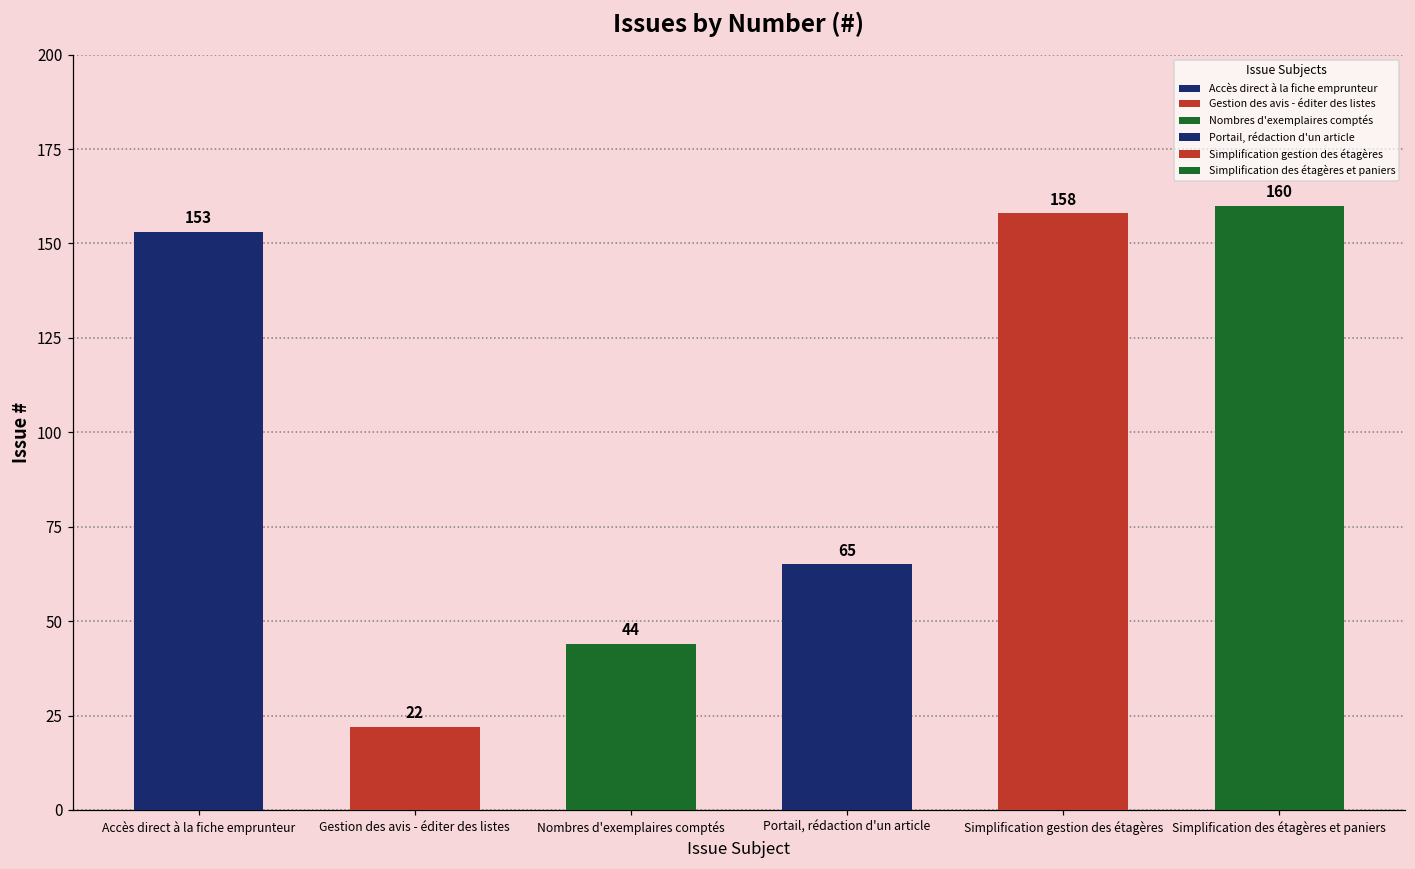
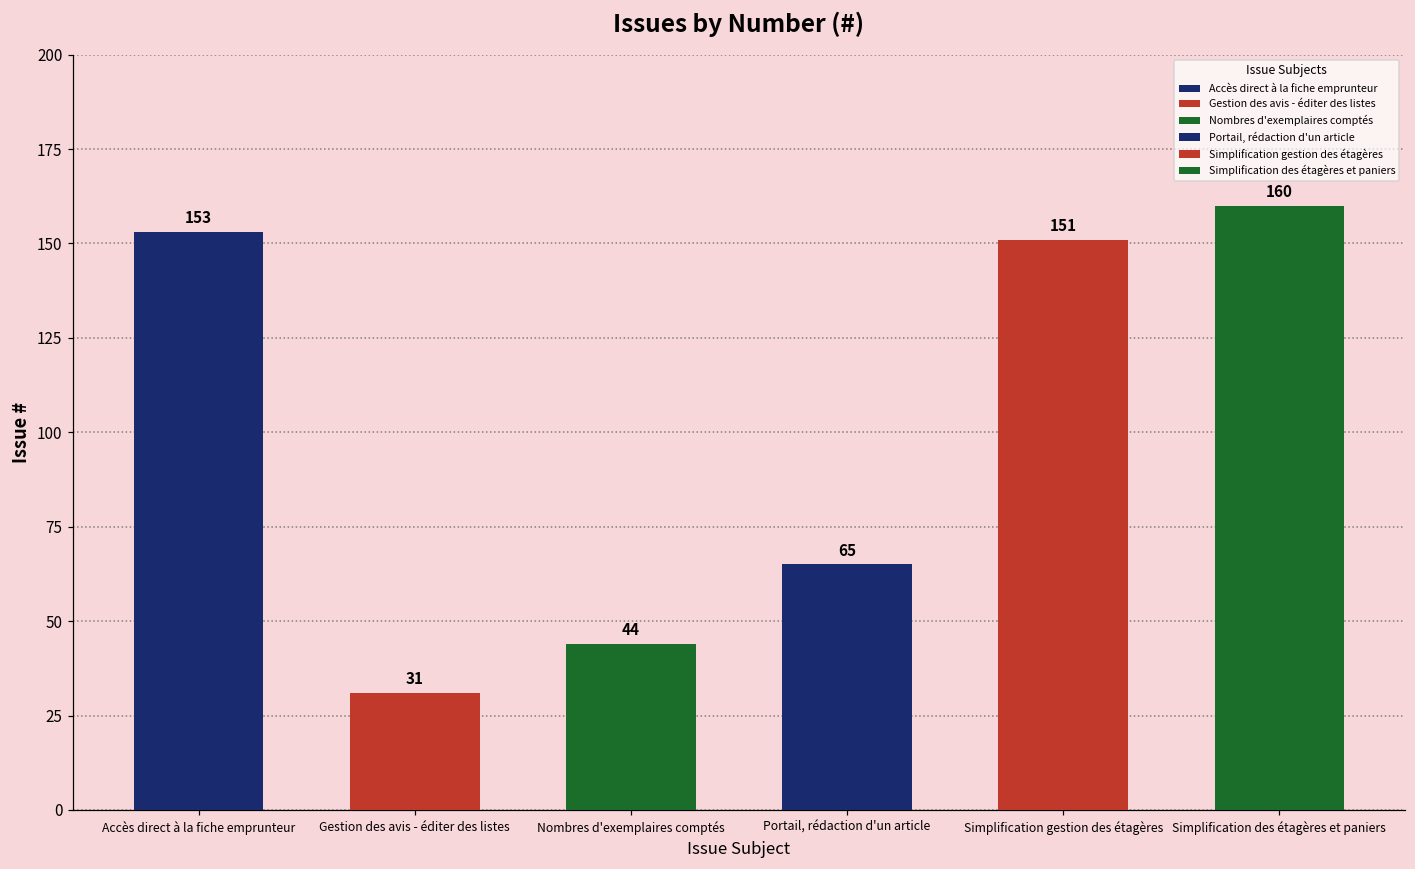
Gestion des avis - éditer des listes: 22 -> 31
Simplification gestion des étagères: 158 -> 151
